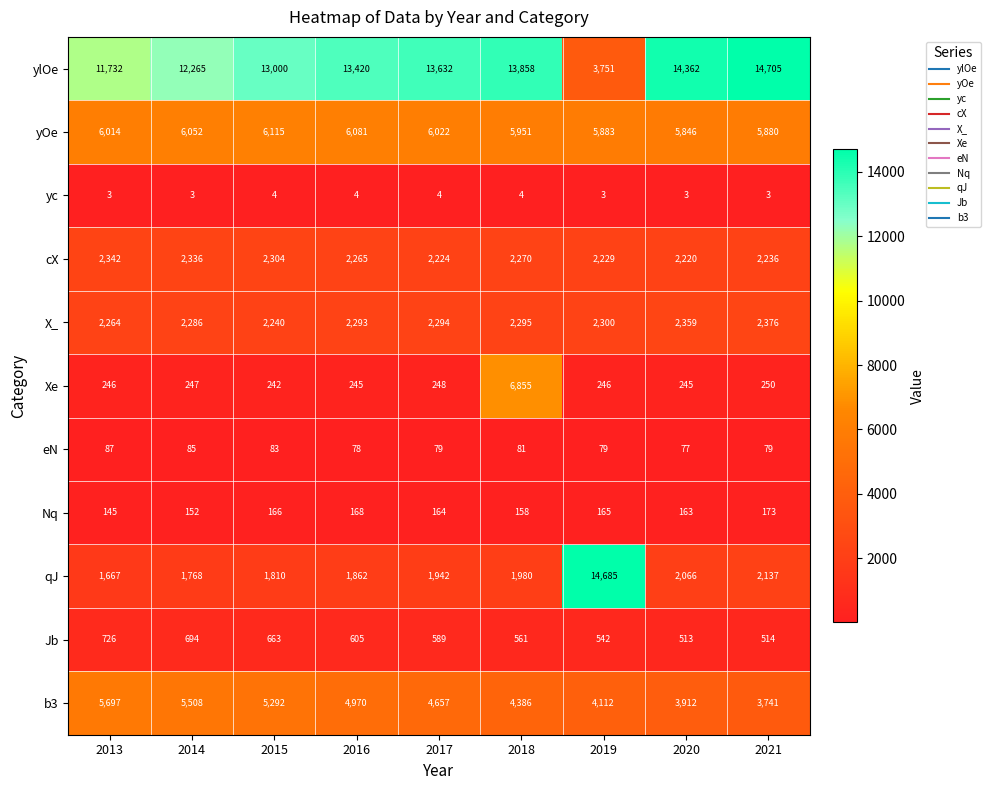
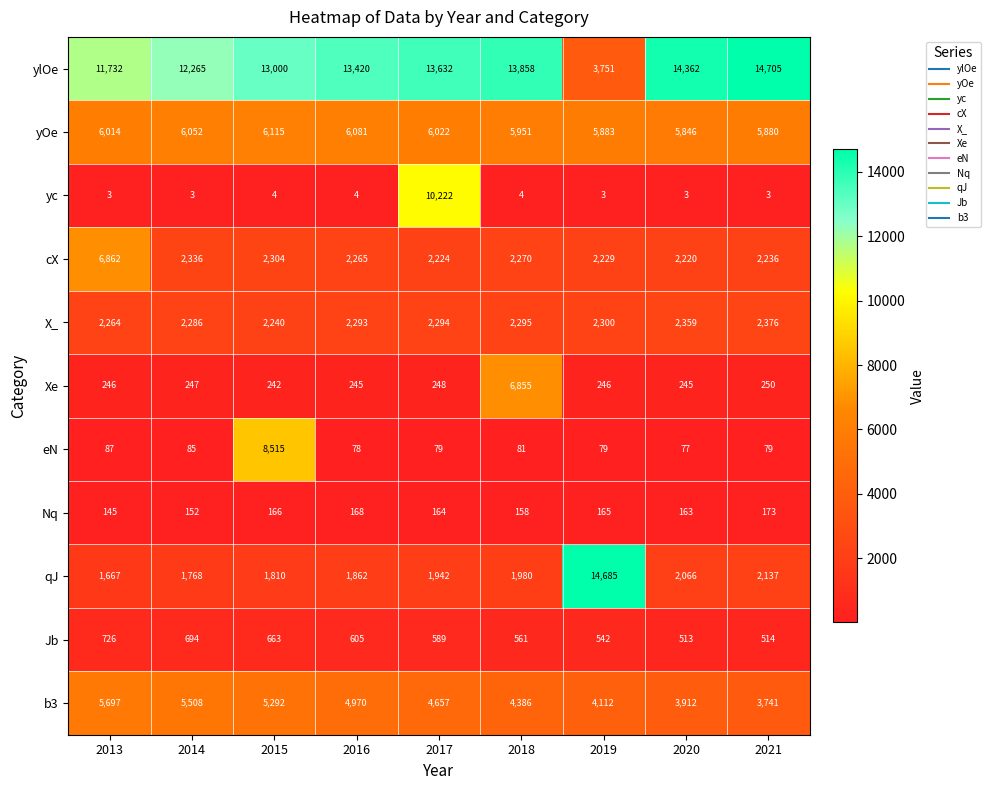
yc, 2017: 4 -> 10,222
cX, 2013: 2,342 -> 6,862
eN, 2015: 83 -> 8,515
